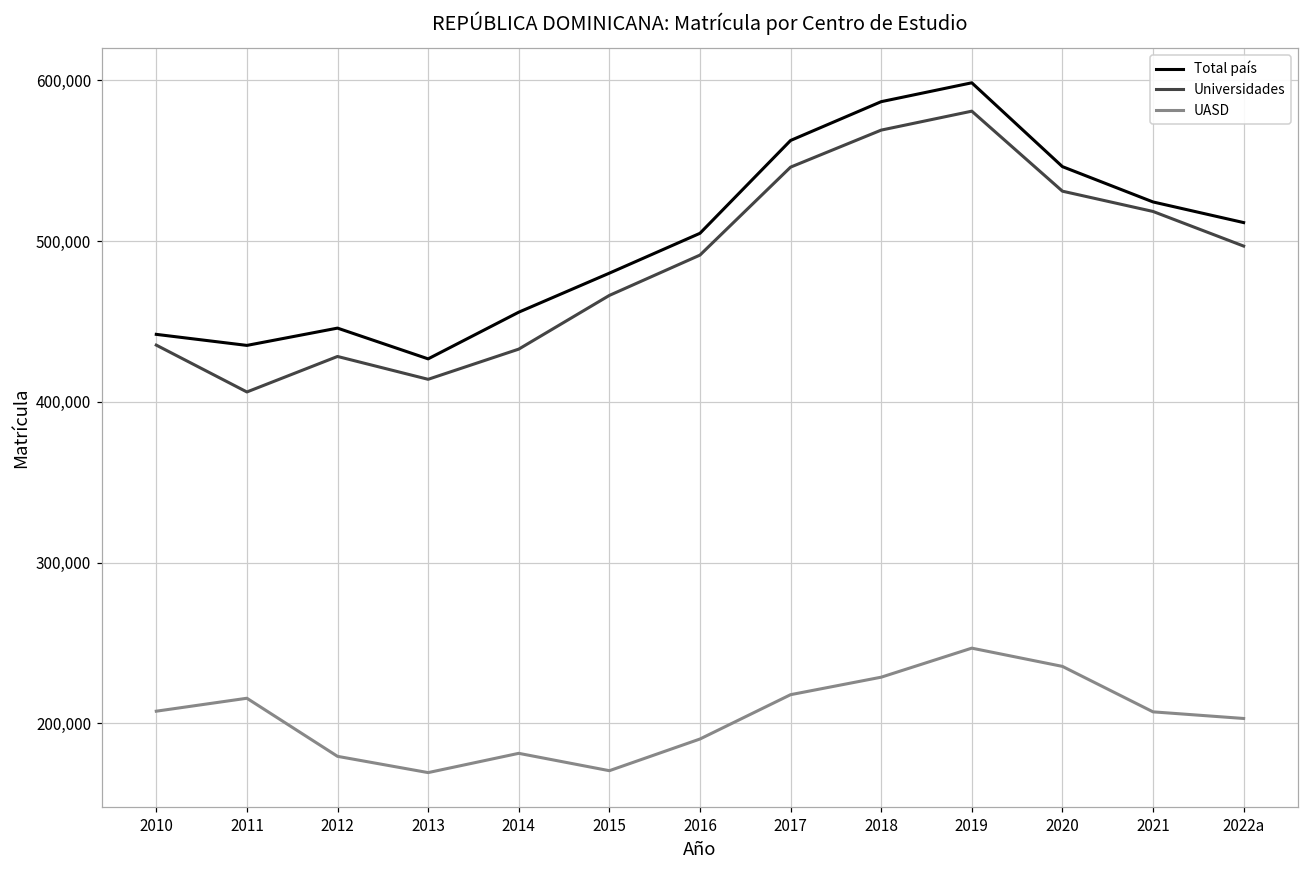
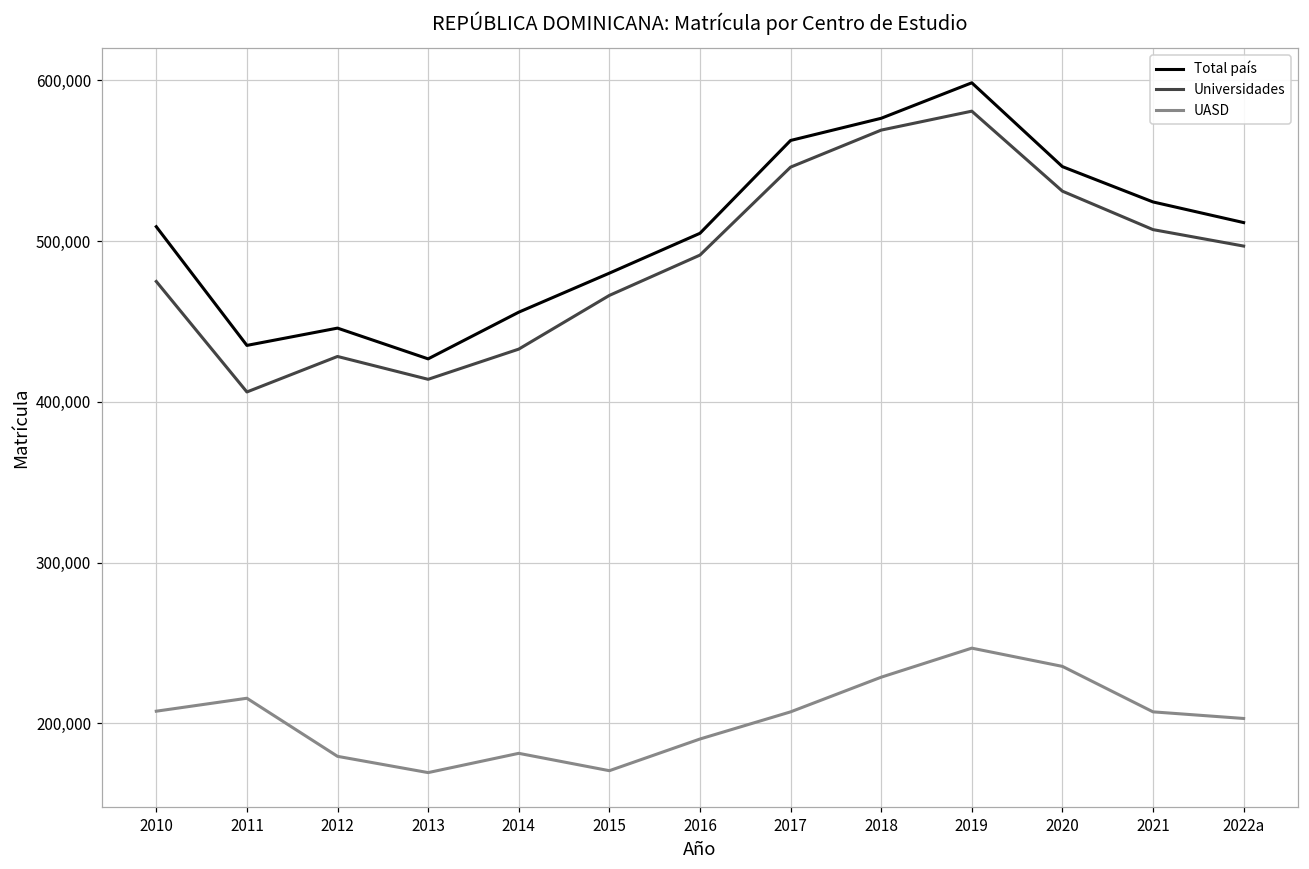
Total país, 2010: 442,000 -> 509,000
Universidades, 2010: 435,000 -> 475,000
UASD, 2017: 218,000 -> 207,000
Total país, 2018: 587,000 -> 576,000
Universidades, 2021: 518,000 -> 507,000
